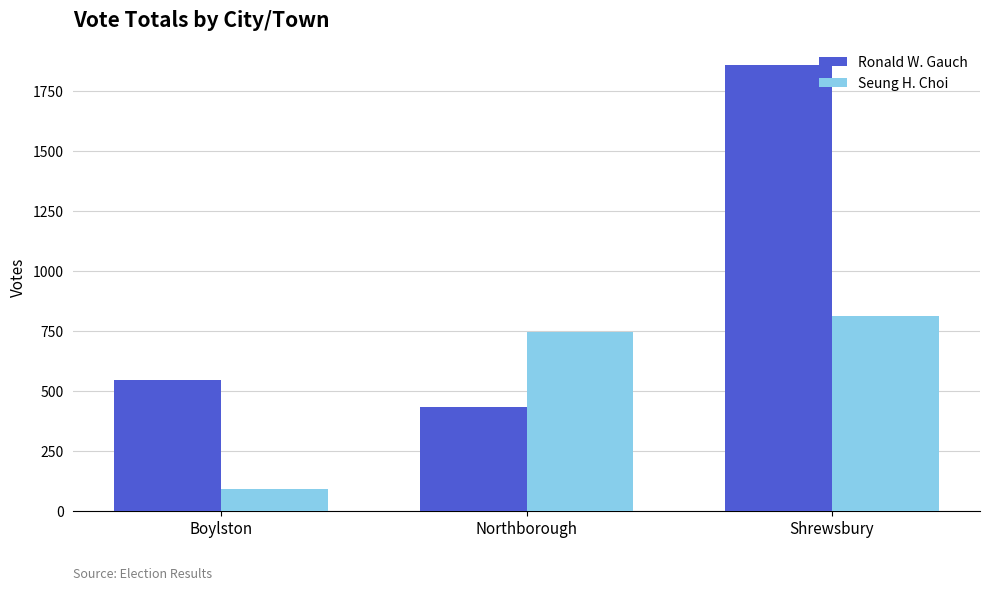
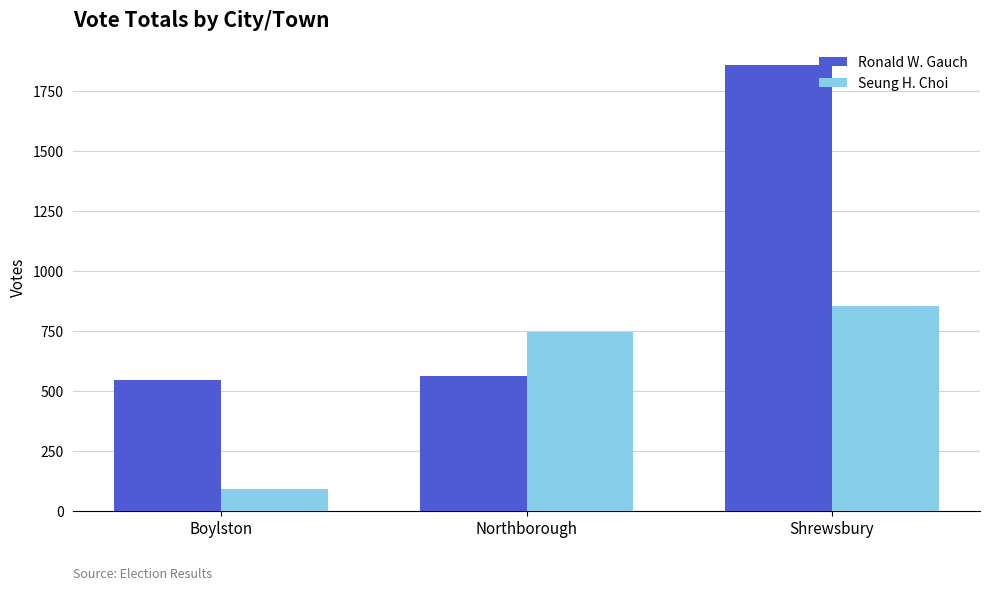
Ronald W. Gauch, Northborough: 430 -> 560
Seung H. Choi, Shrewsbury: 810 -> 850
